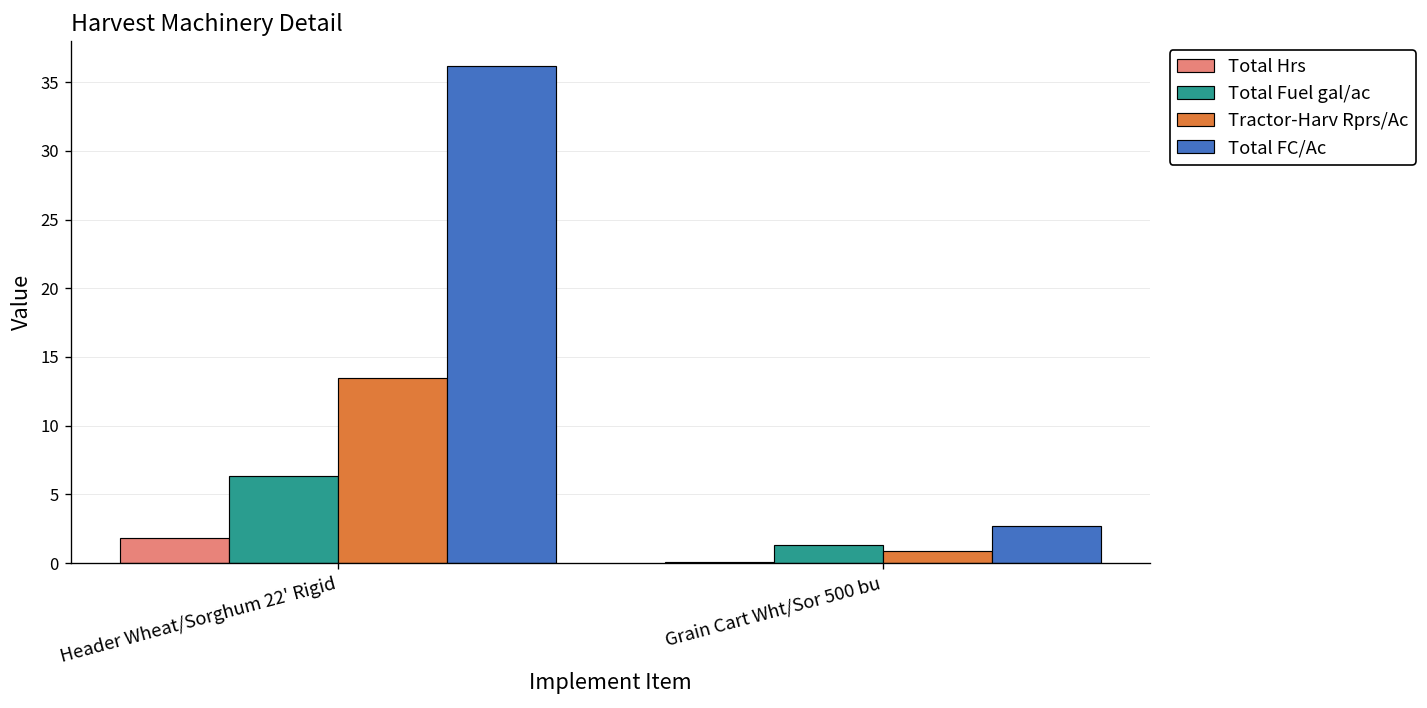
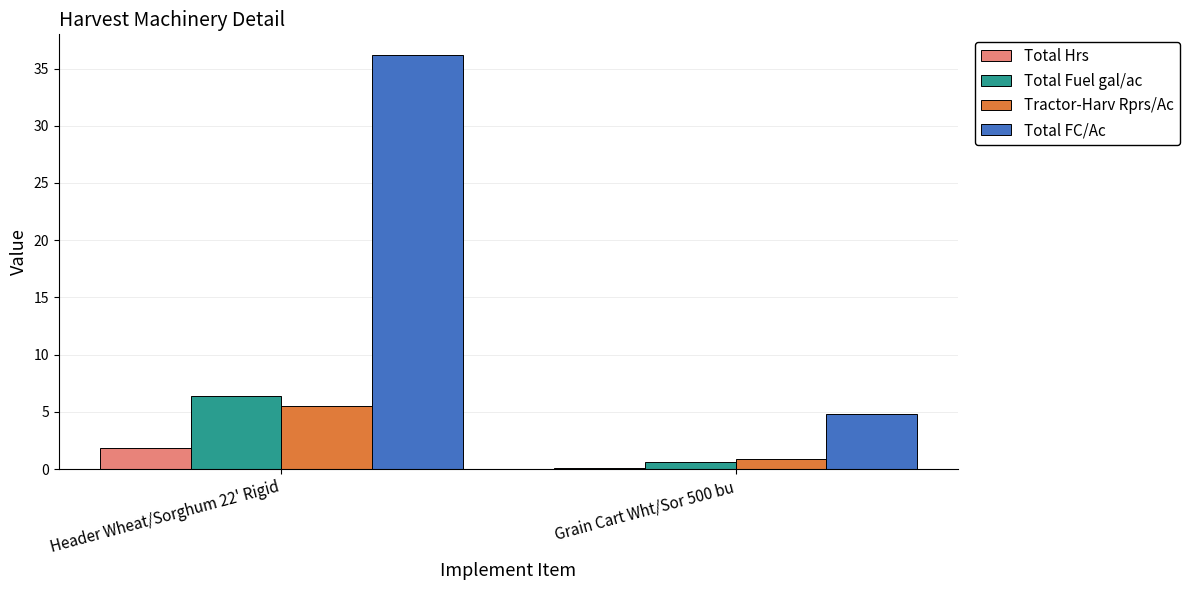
Tractor-Harv Rprs/Ac, Header Wheat/Sorghum 22' Rigid: 13.4 -> 5.5
Total Fuel gal/ac, Grain Cart Wht/Sor 500 bu: 1.3 -> 0.6
Total FC/Ac, Grain Cart Wht/Sor 500 bu: 2.7 -> 4.8
